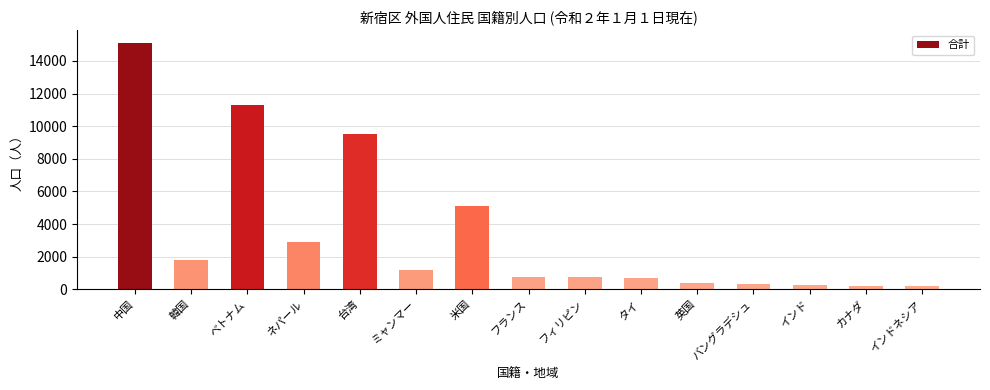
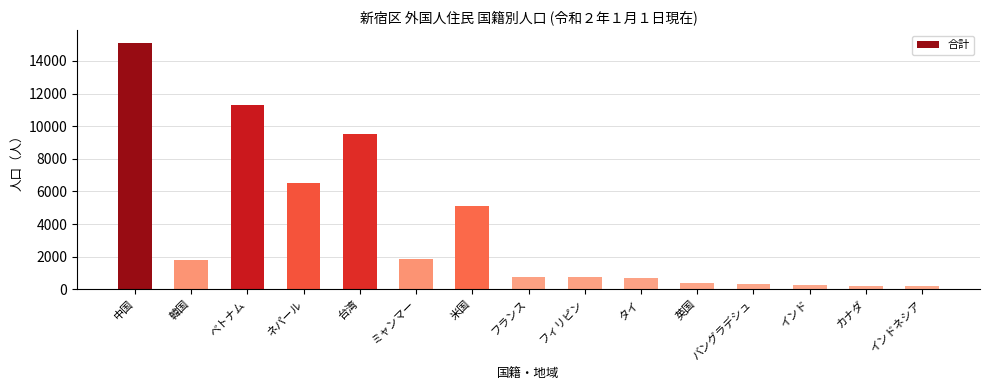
ネパール: 2900 -> 6500
ミャンマー: 1200 -> 1900
